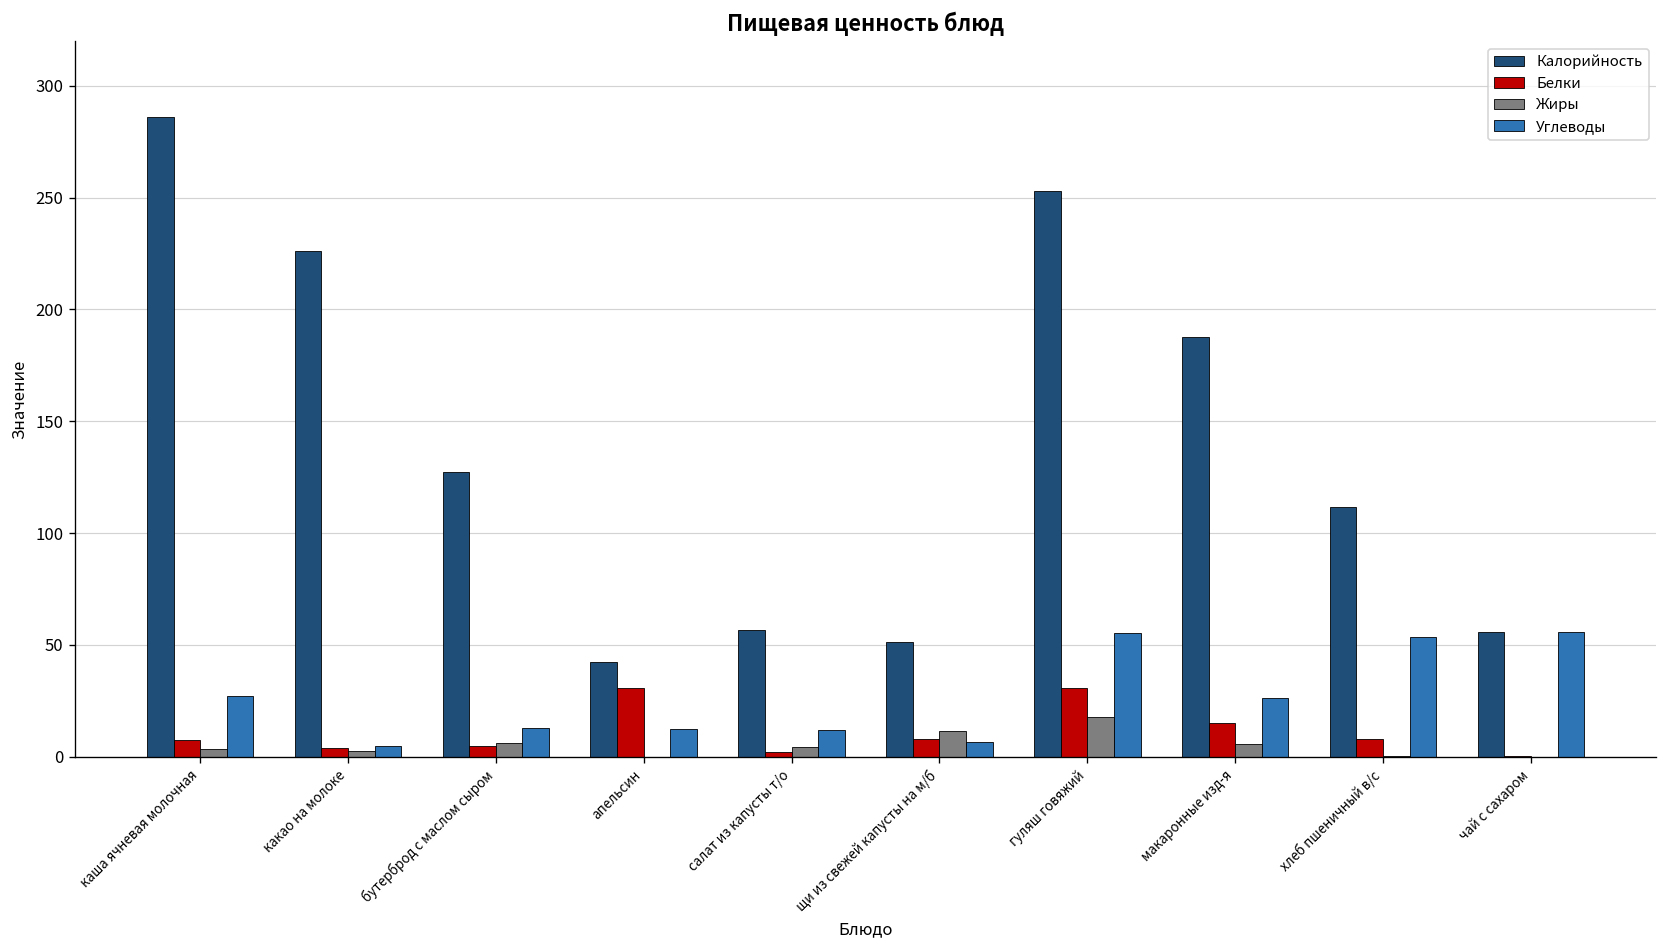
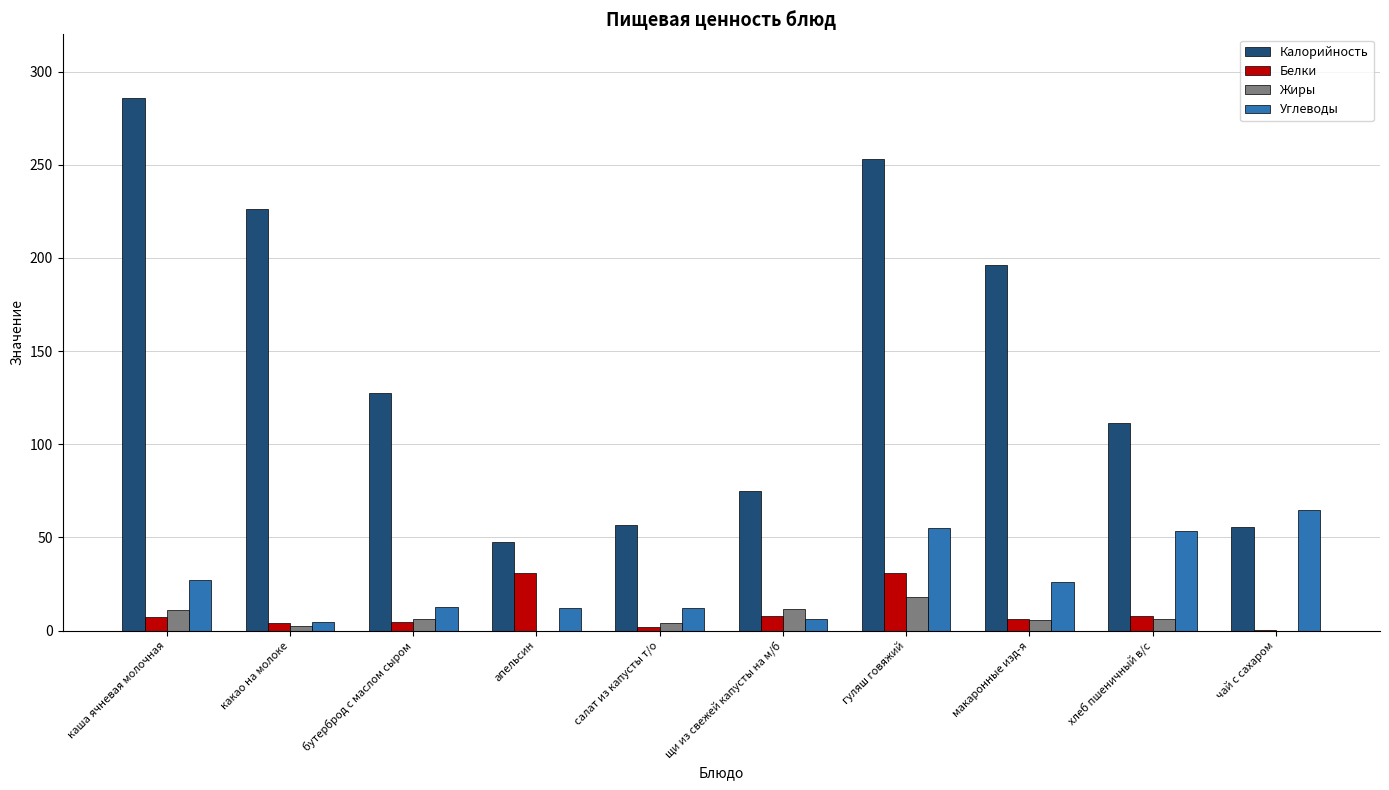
Жиры, каша ячневая молочная: 4 -> 11
Калорийность, апельсин: 42 -> 48
Калорийность, щи из свежей капусты на м/б: 51 -> 75
Калорийность, макаронные изд-я: 188 -> 196
Белки, макаронные изд-я: 15 -> 6
Жиры, хлеб пшеничный в/с: 0 -> 6
Углеводы, чай с сахаром: 56 -> 65
